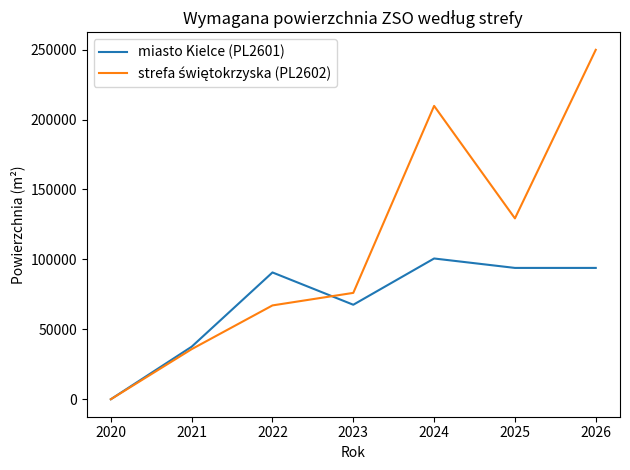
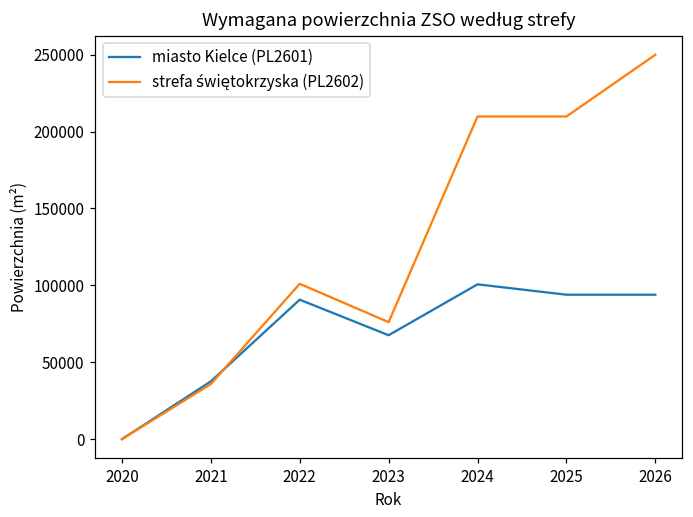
strefa świętokrzyska (PL2602), 2022: 67000 -> 101000
strefa świętokrzyska (PL2602), 2025: 129000 -> 210000
